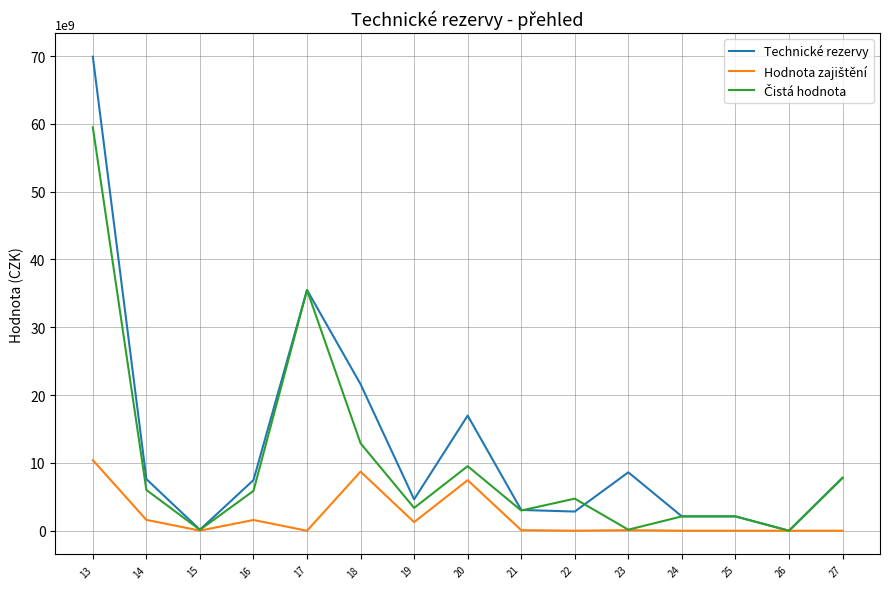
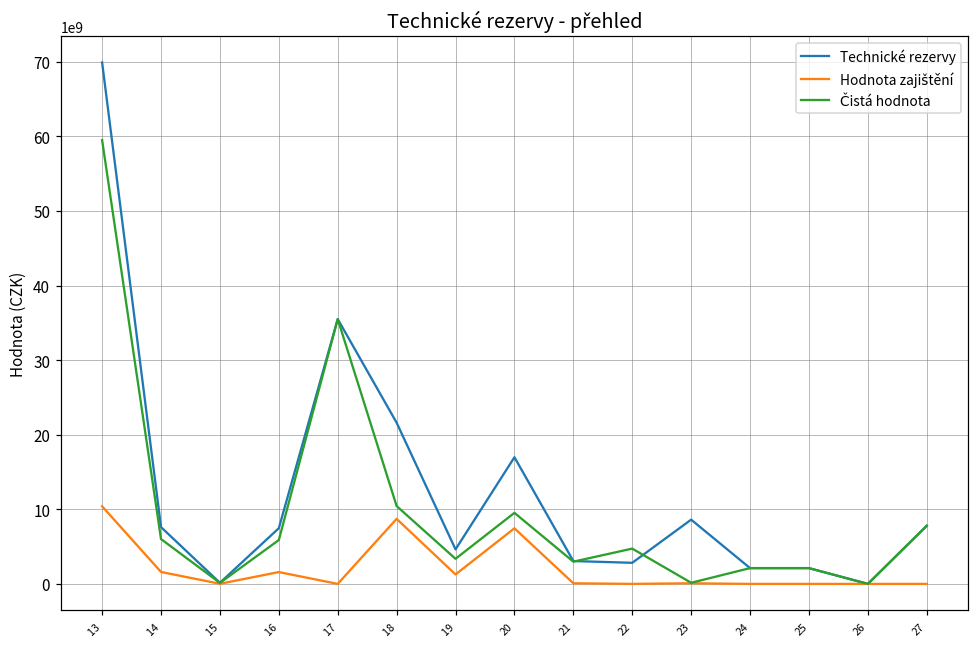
Čistá hodnota, 18: 13000000000 -> 10000000000
